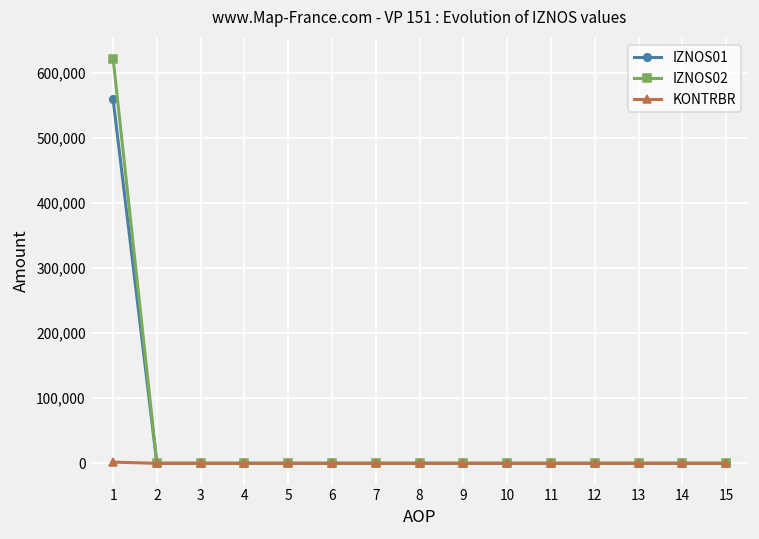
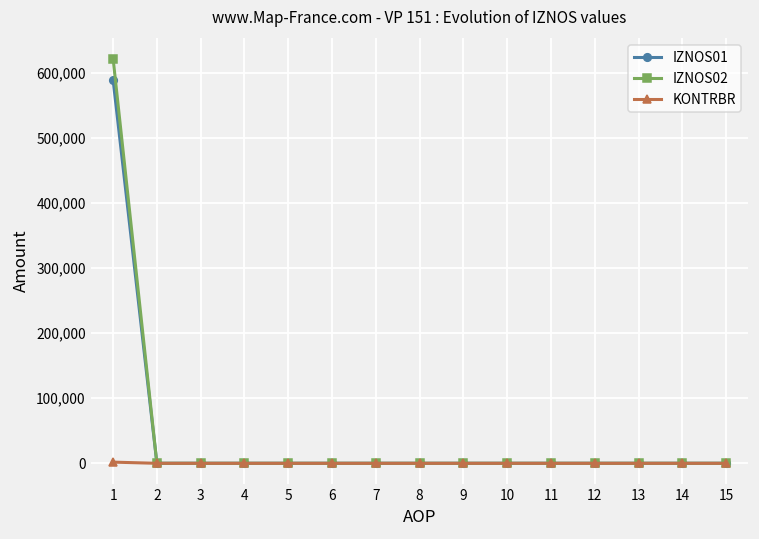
IZNOS01, 1: 560,000 -> 590,000
